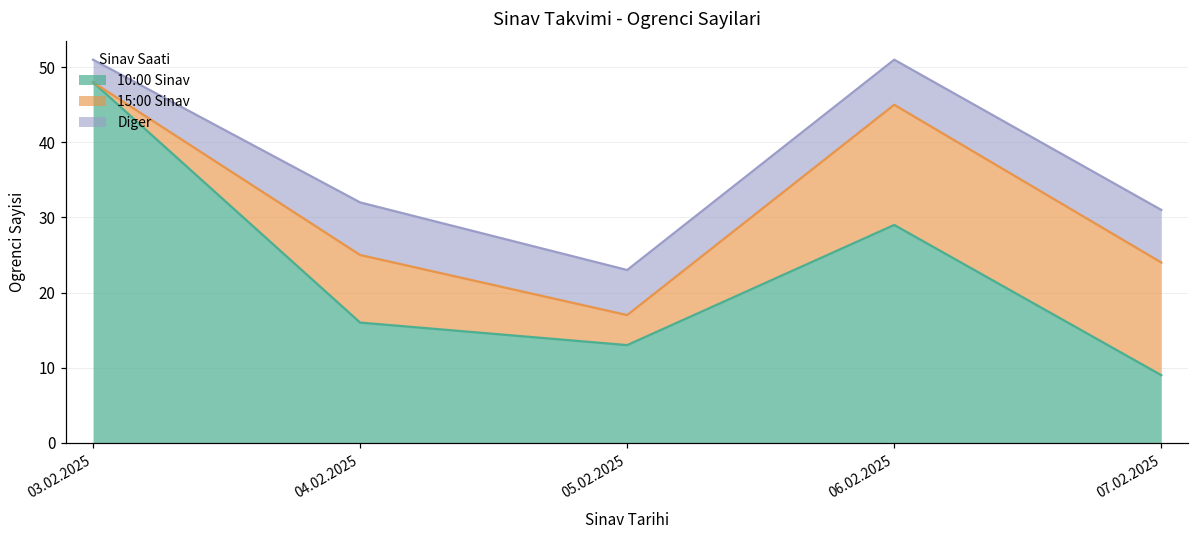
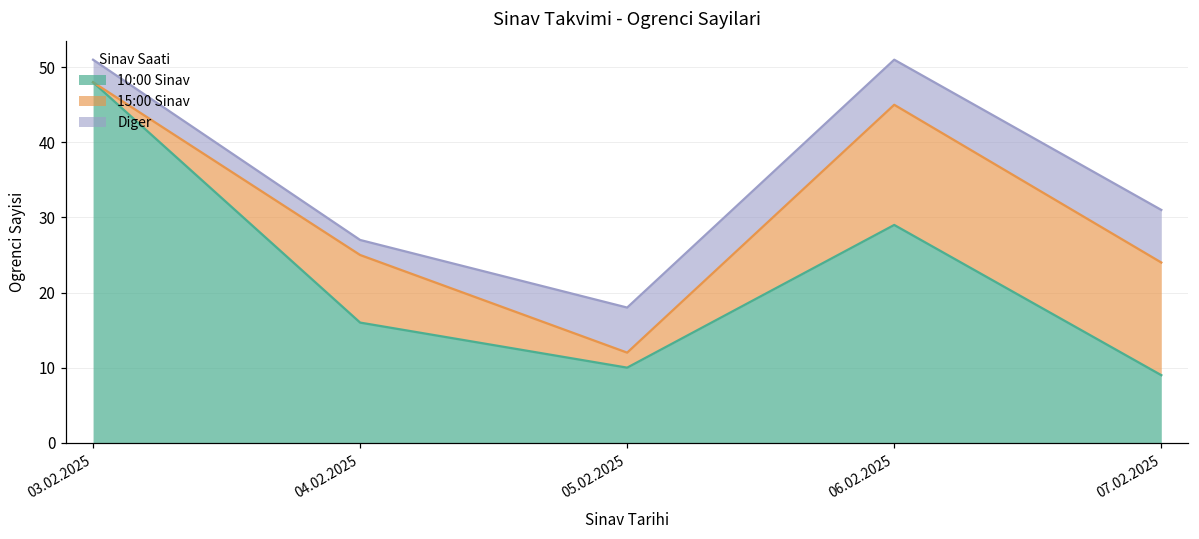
Diger, 04.02.2025: 7 -> 2
10:00 Sinav, 05.02.2025: 13 -> 10
15:00 Sinav, 05.02.2025: 4 -> 2
